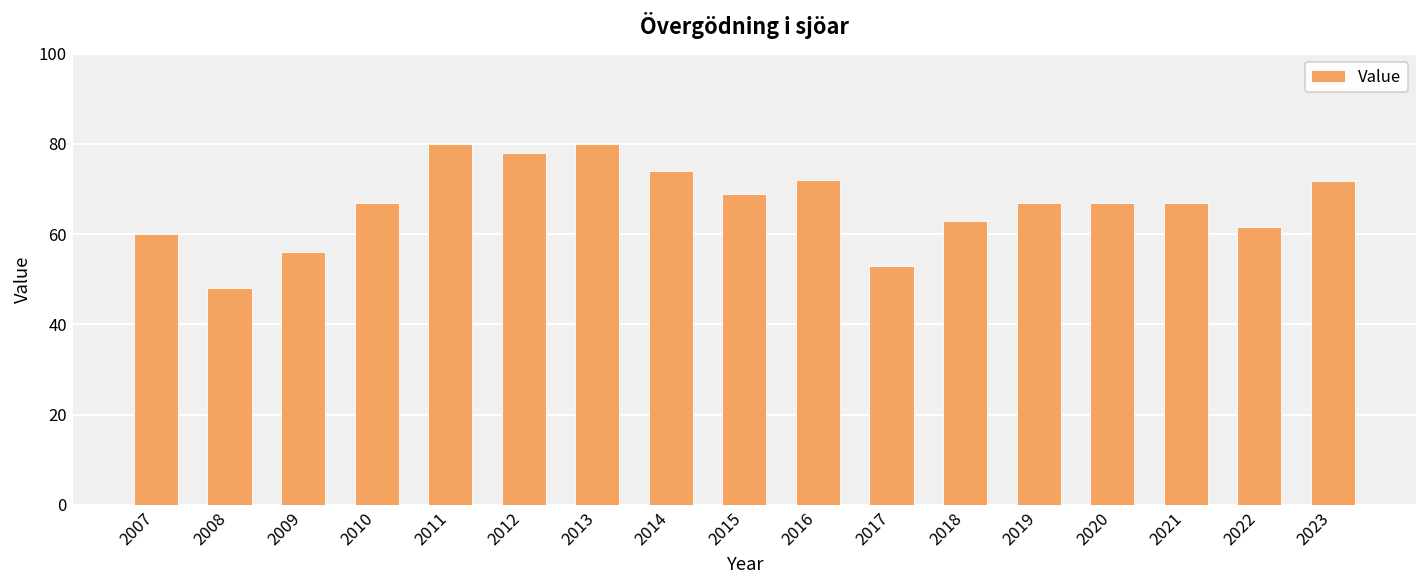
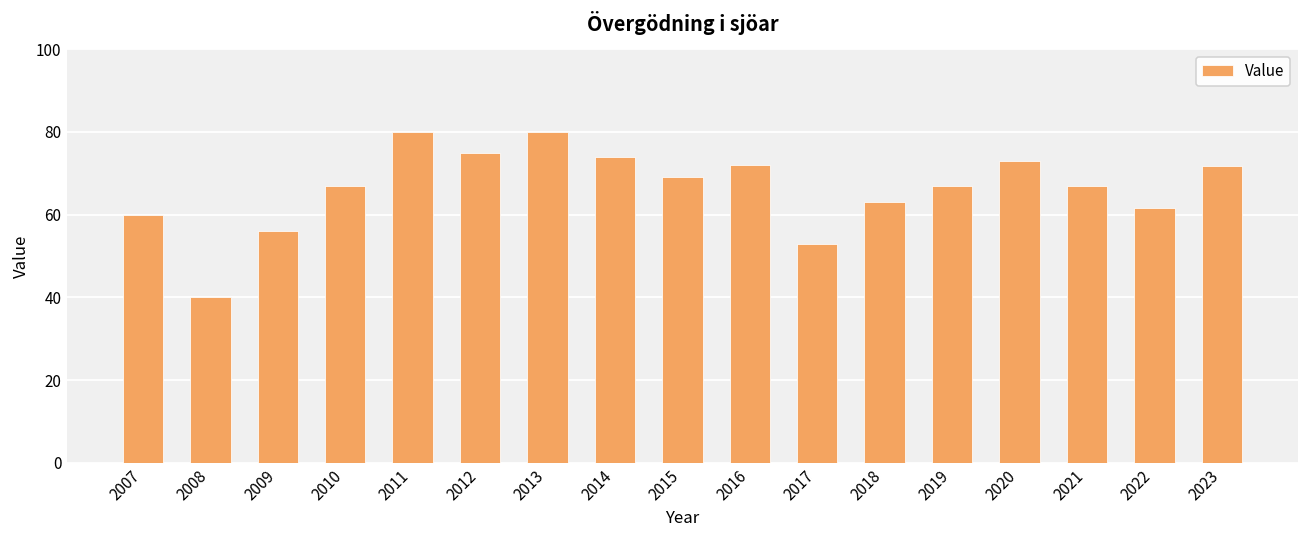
2008: 48 -> 40
2012: 78 -> 75
2020: 67 -> 73
